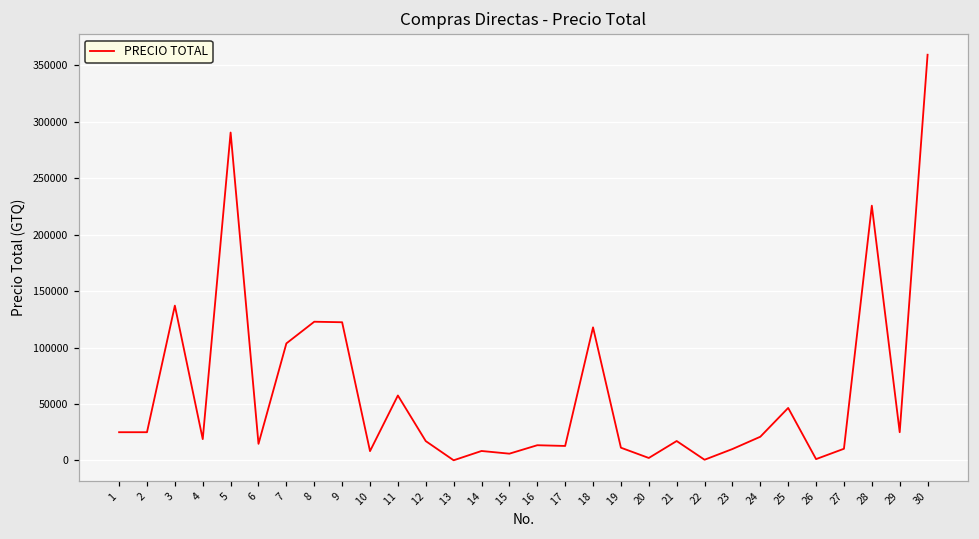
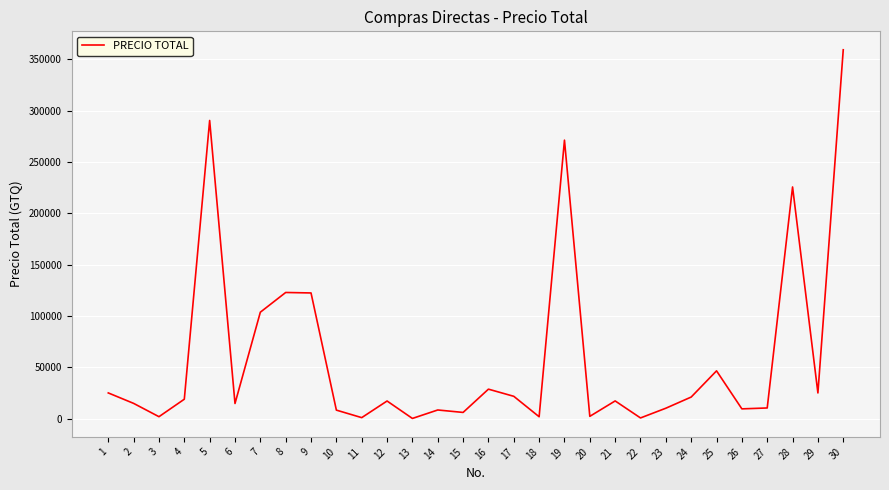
2: 25000 -> 15000
3: 137000 -> 2000
11: 58000 -> 1000
16: 13000 -> 29000
17: 13000 -> 22000
18: 118000 -> 2000
19: 11000 -> 271000
26: 1000 -> 9000
